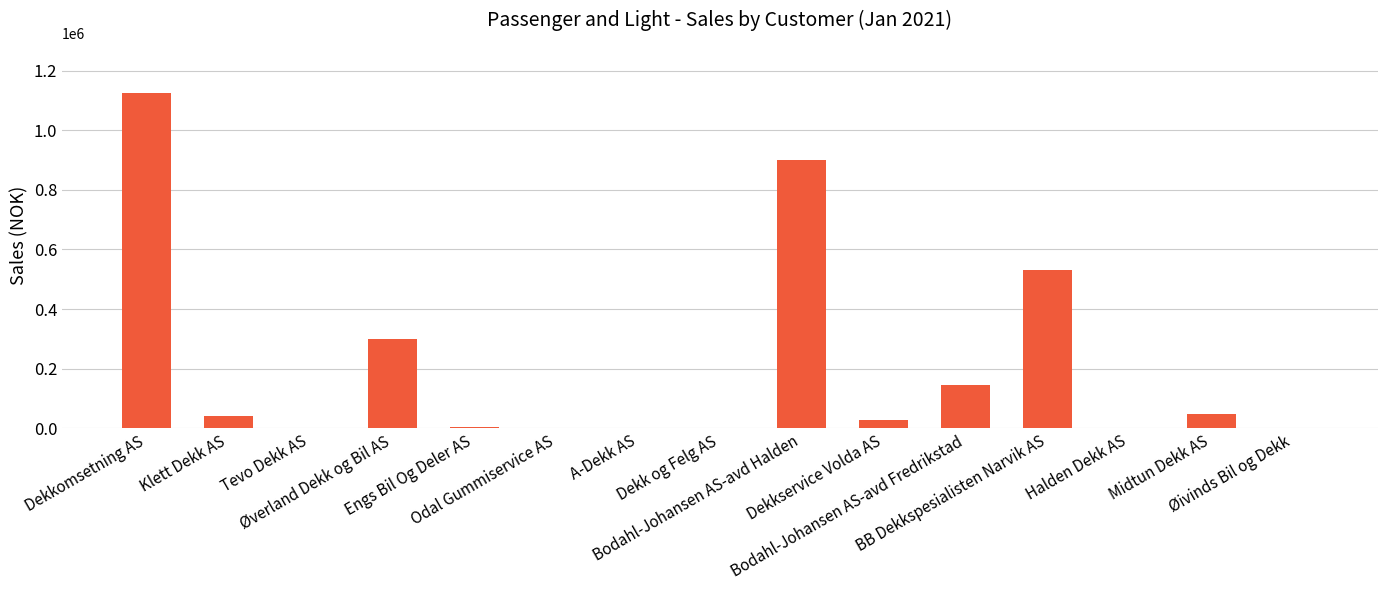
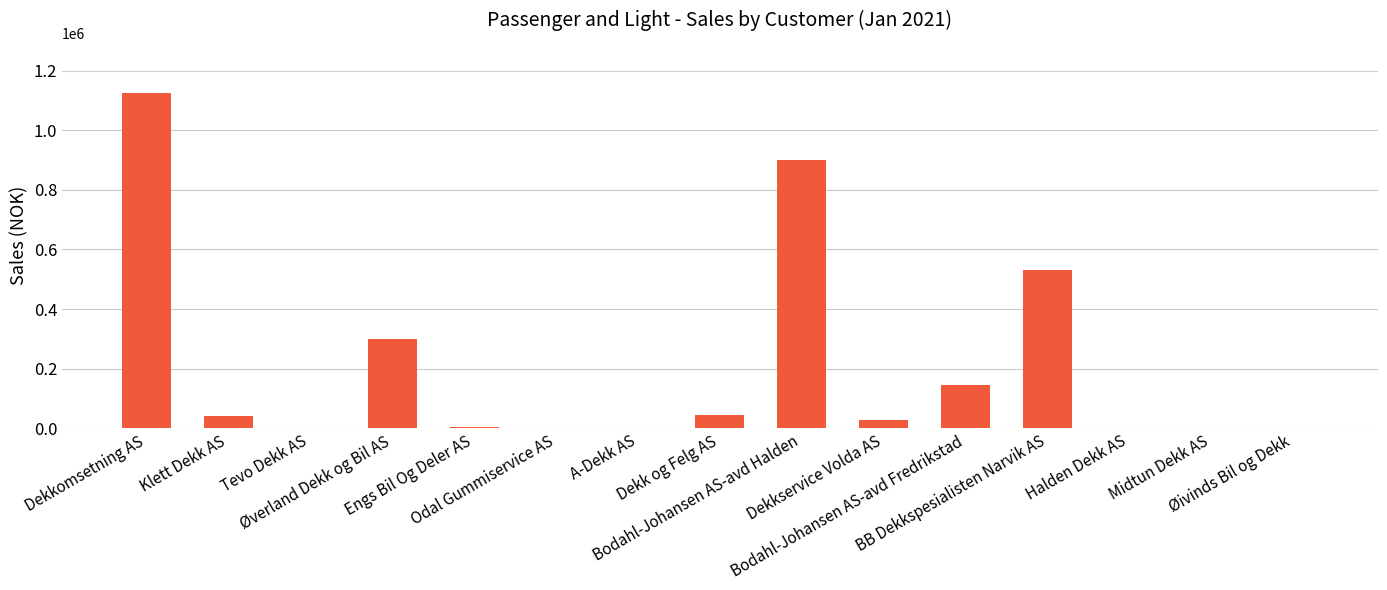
Dekk og Felg AS: 0 -> 50000
Midtun Dekk AS: 50000 -> 0
